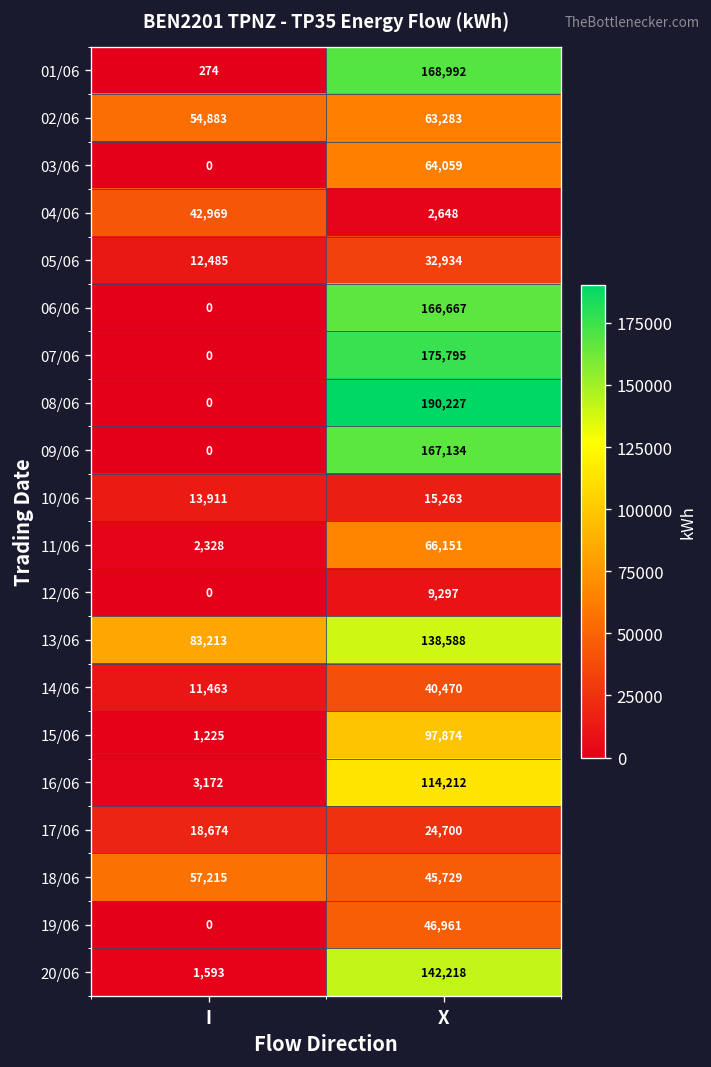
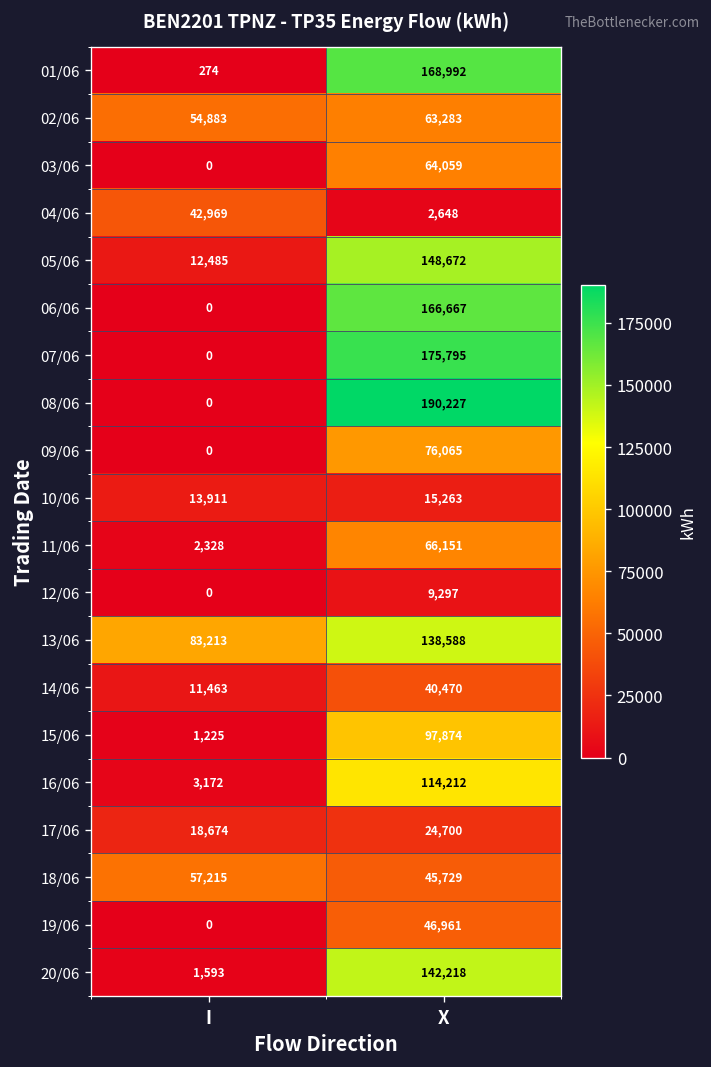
05/06, X: 32,934 -> 148,672
09/06, X: 167,134 -> 76,065
